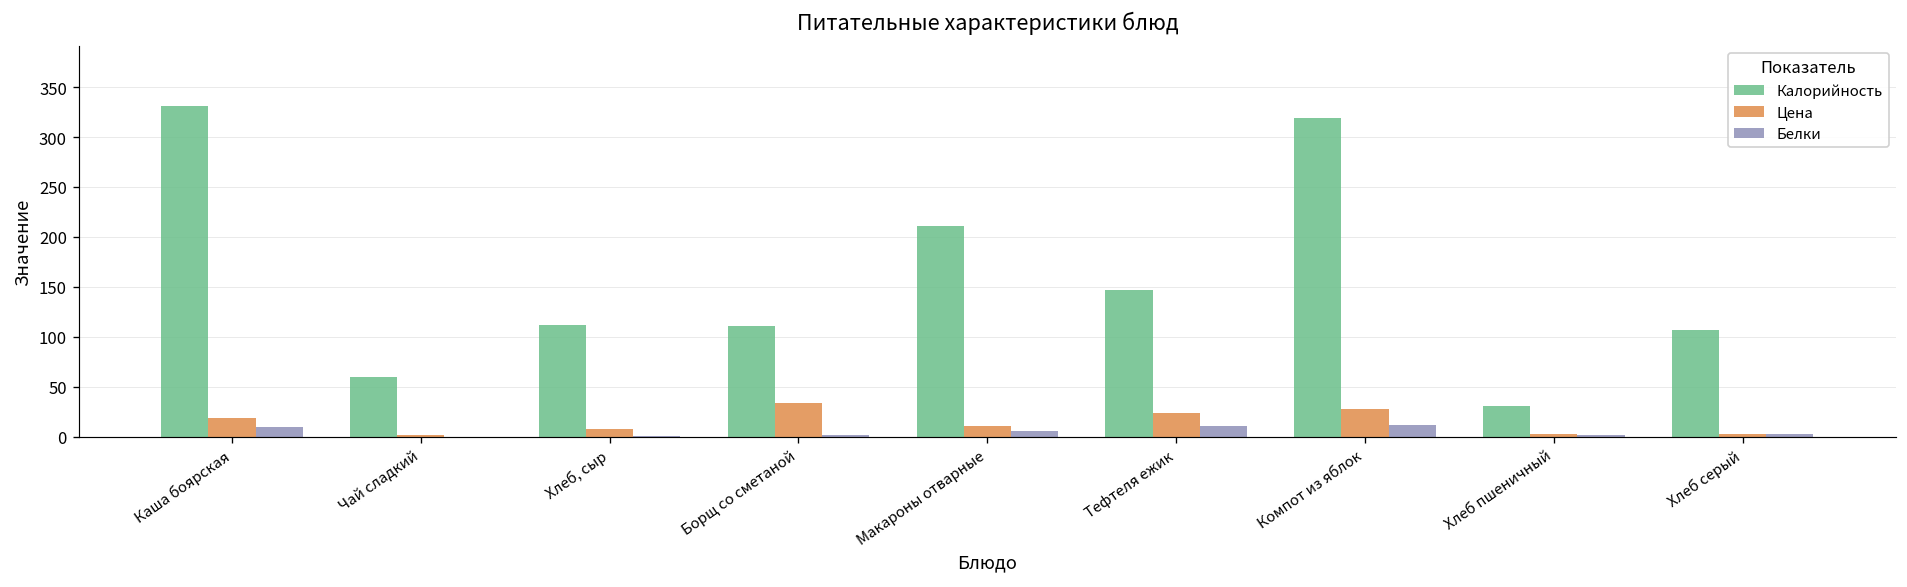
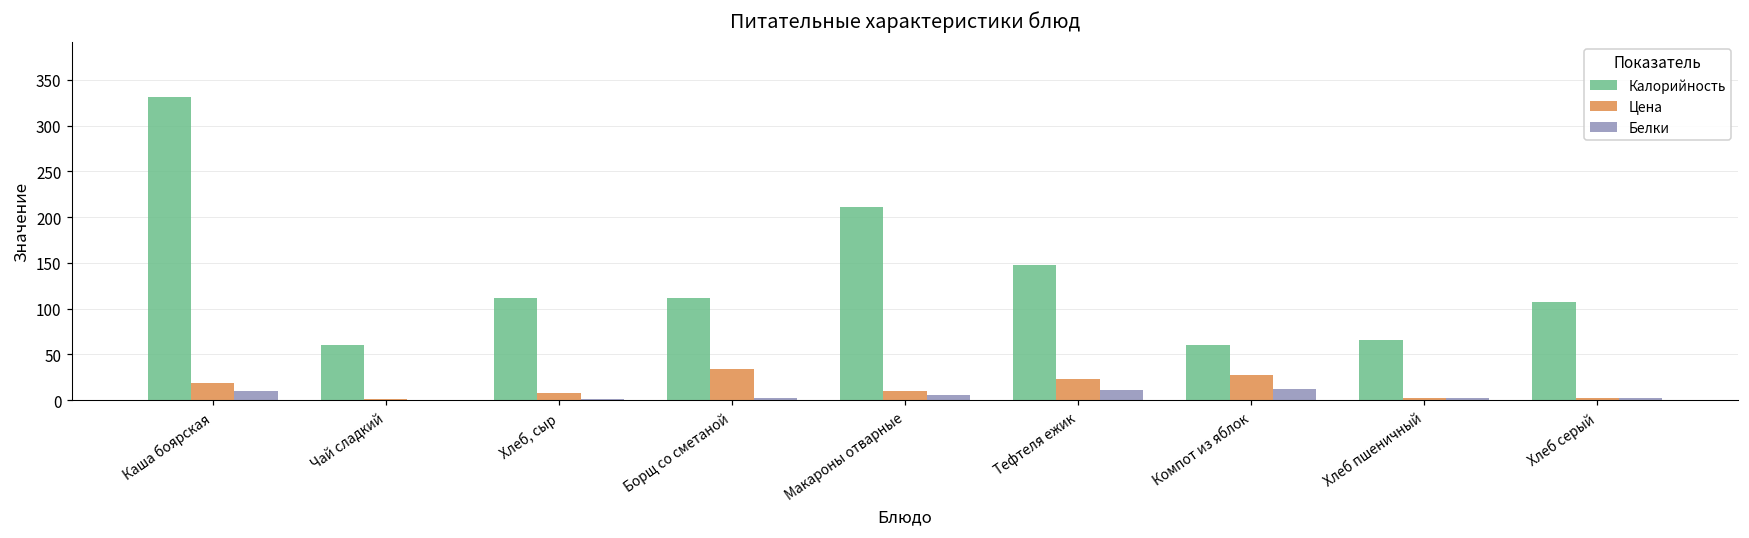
Калорийность, Компот из яблок: 320 -> 60
Калорийность, Хлеб пшеничный: 30 -> 70
